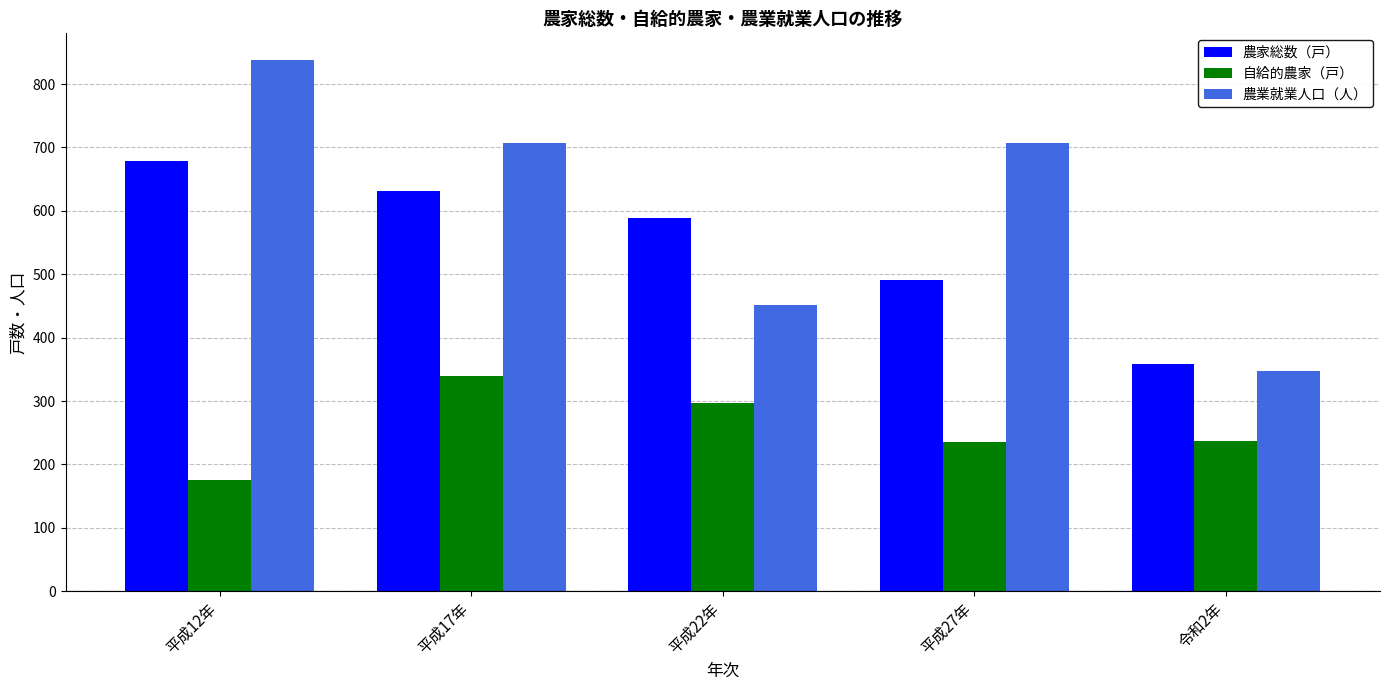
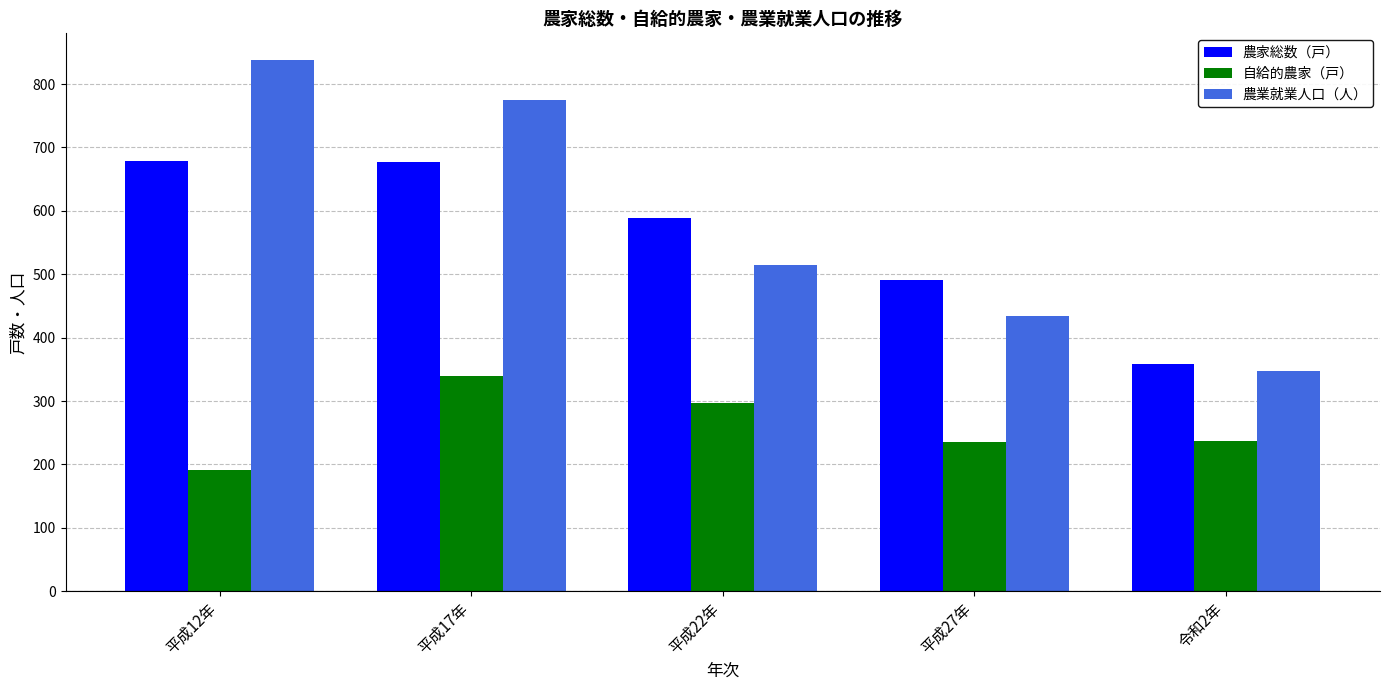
自給的農家（戸）, 平成12年: 180 -> 190
農家総数（戸）, 平成17年: 630 -> 680
農業就業人口（人）, 平成17年: 710 -> 770
農業就業人口（人）, 平成22年: 450 -> 510
農業就業人口（人）, 平成27年: 710 -> 430
